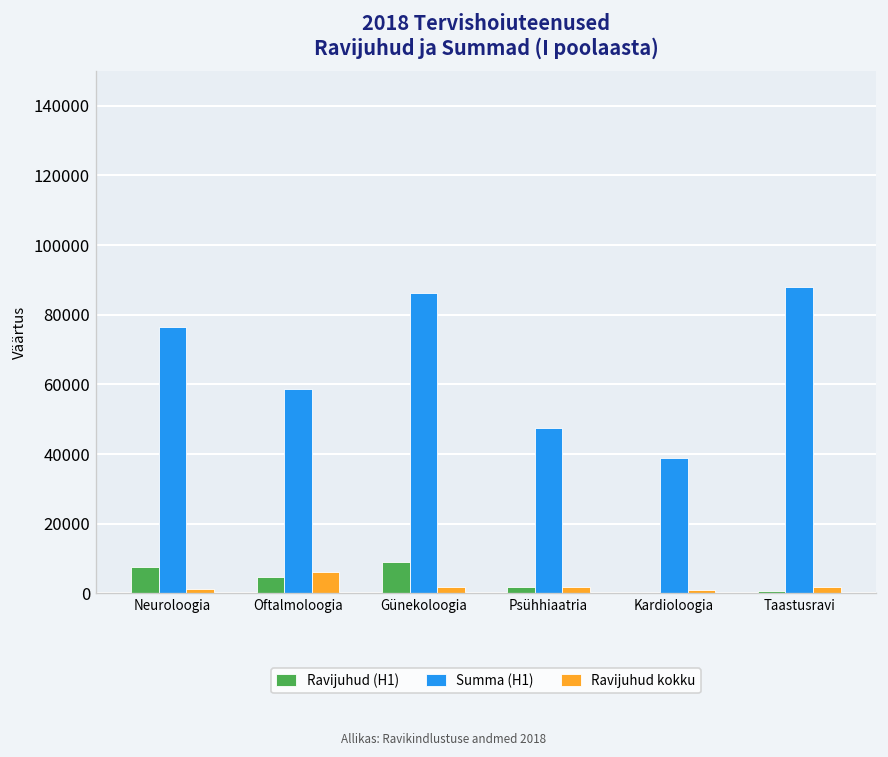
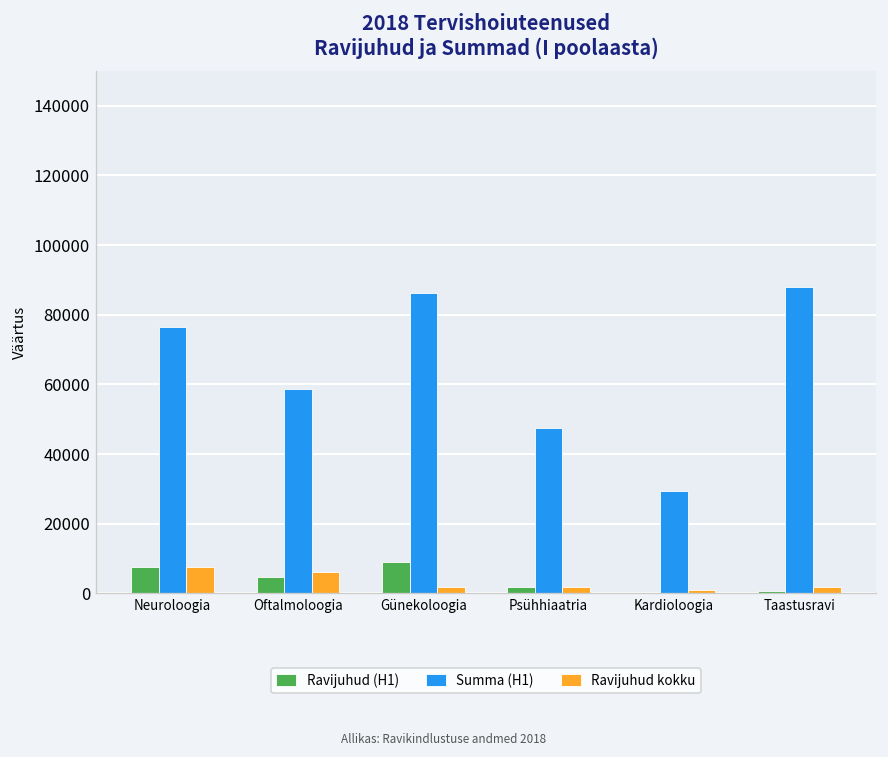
Ravijuhud kokku, Neuroloogia: 1000 -> 7000
Summa (H1), Kardioloogia: 39000 -> 29000
